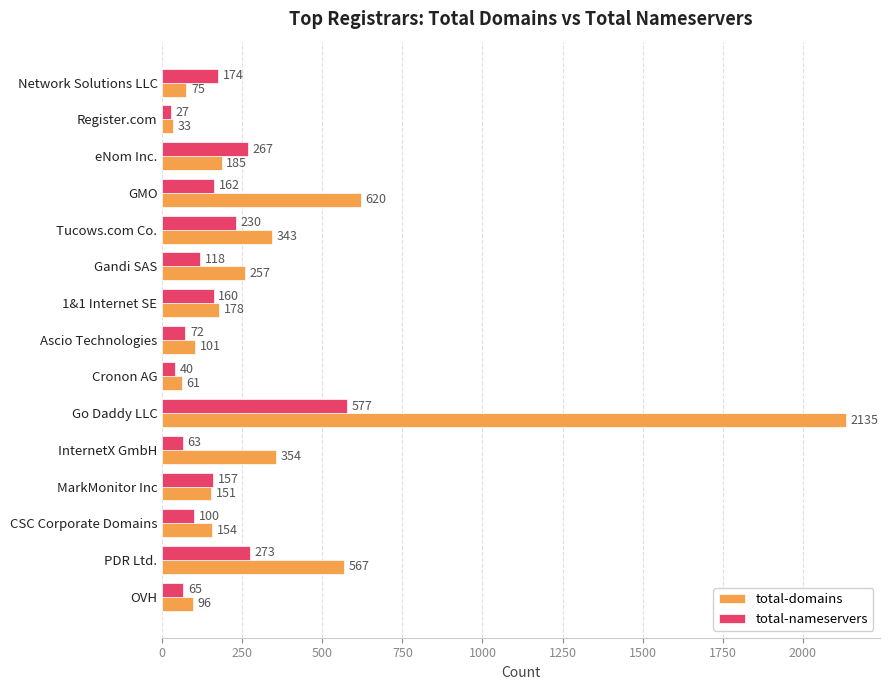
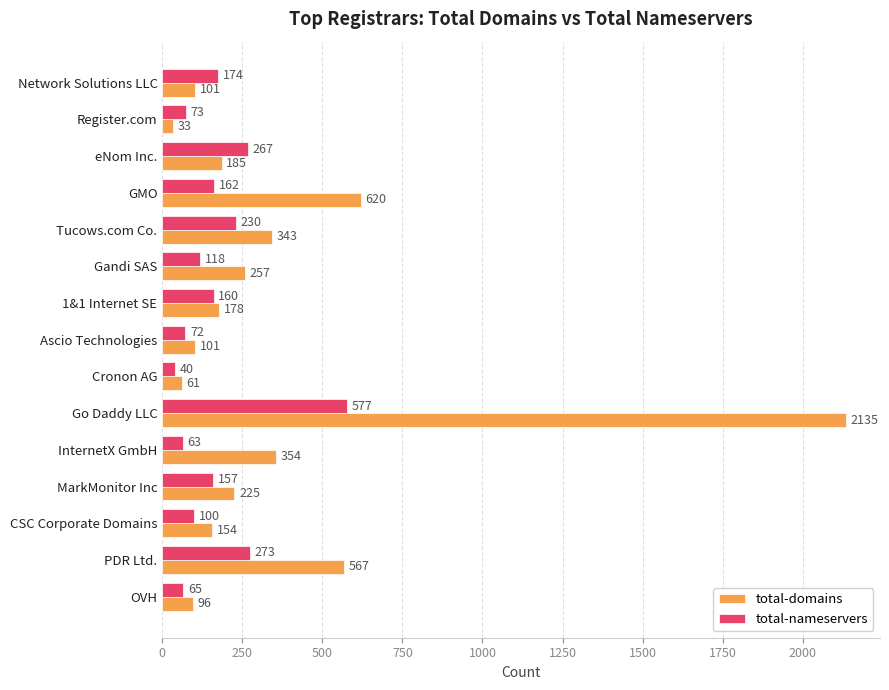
total-domains, Network Solutions LLC: 75 -> 101
total-nameservers, Register.com: 27 -> 73
total-domains, MarkMonitor Inc: 151 -> 225
